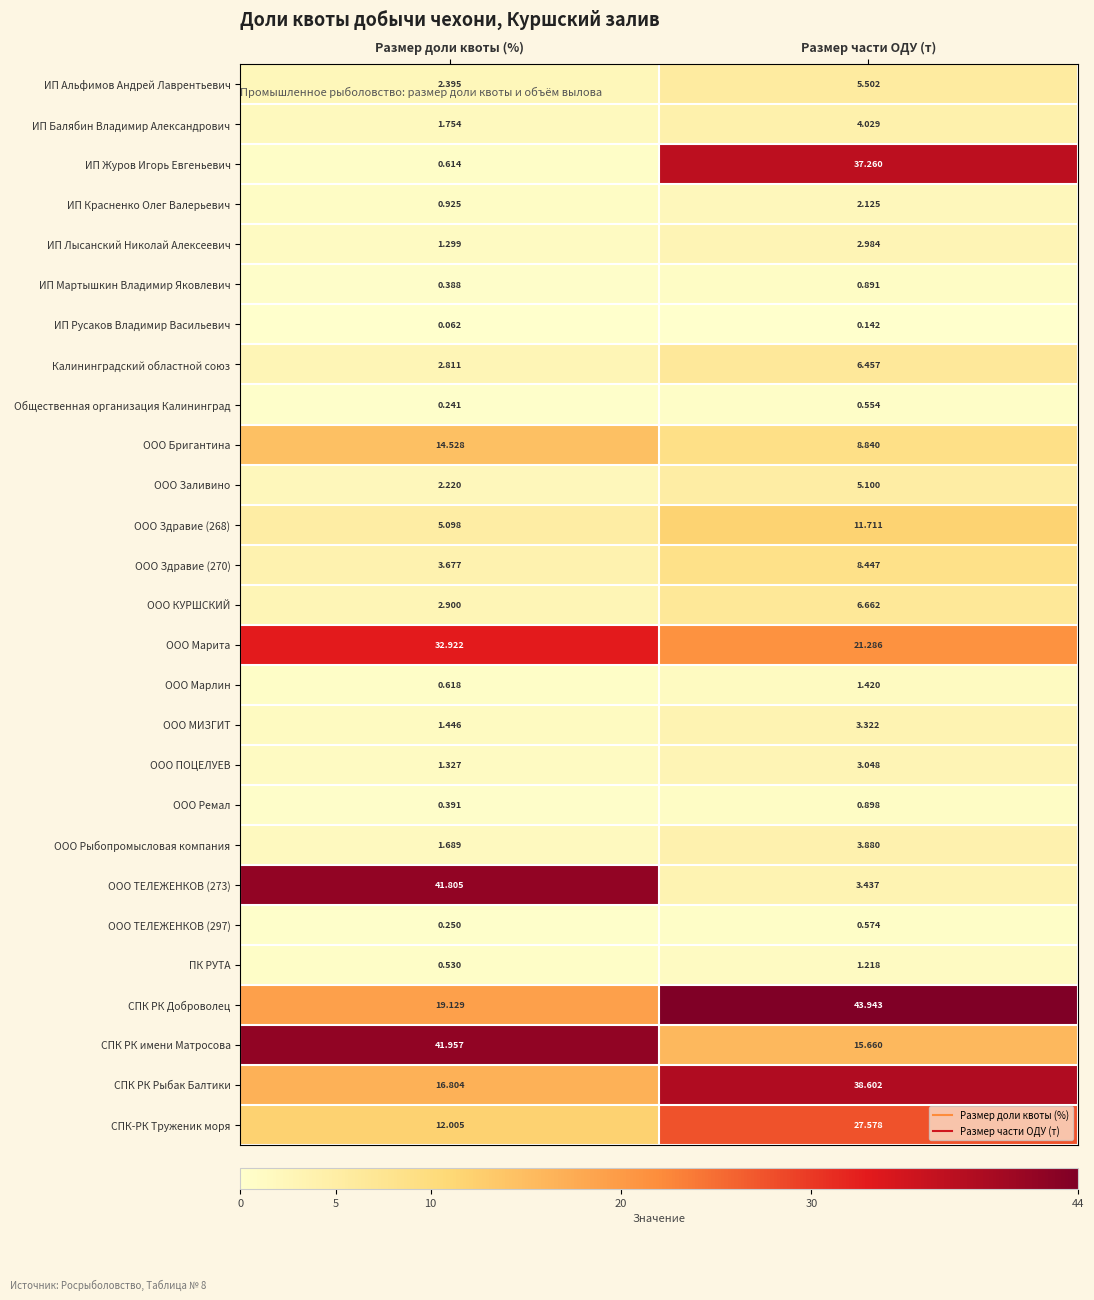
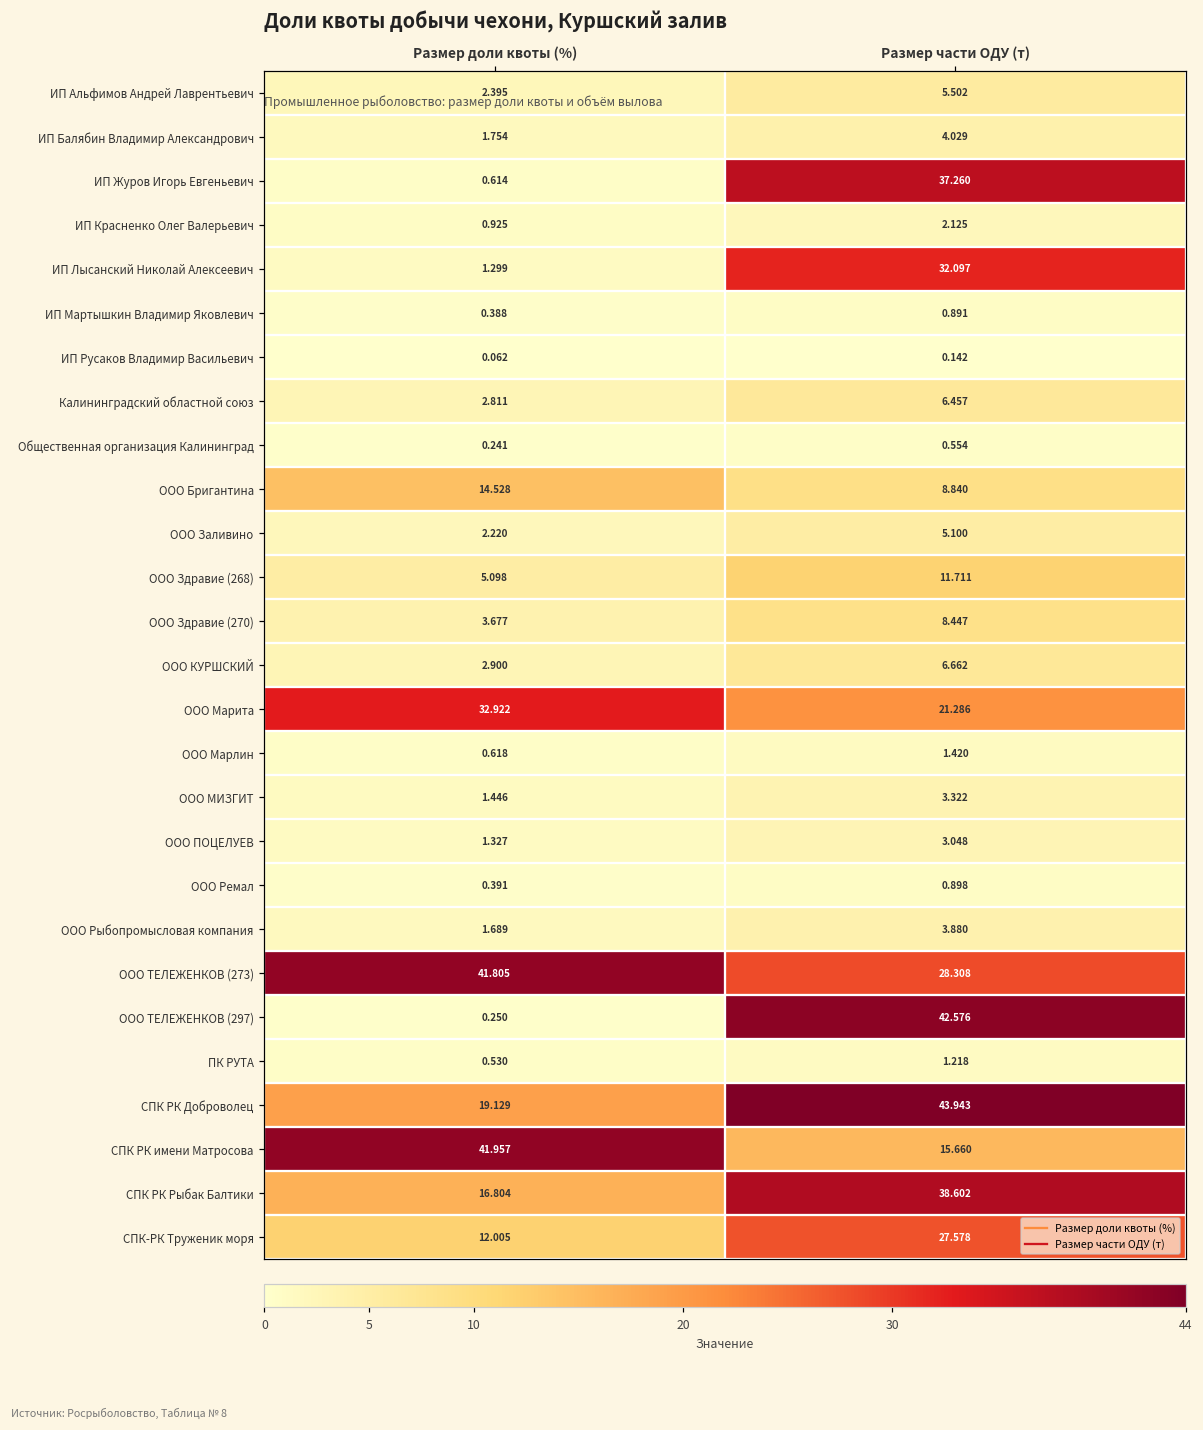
ИП Лысанский Николай Алексеевич, Размер части ОДУ (т): 2.984 -> 32.097
ООО ТЕЛЕЖЕНКОВ (273), Размер части ОДУ (т): 3.437 -> 28.308
ООО ТЕЛЕЖЕНКОВ (297), Размер части ОДУ (т): 0.574 -> 42.576
